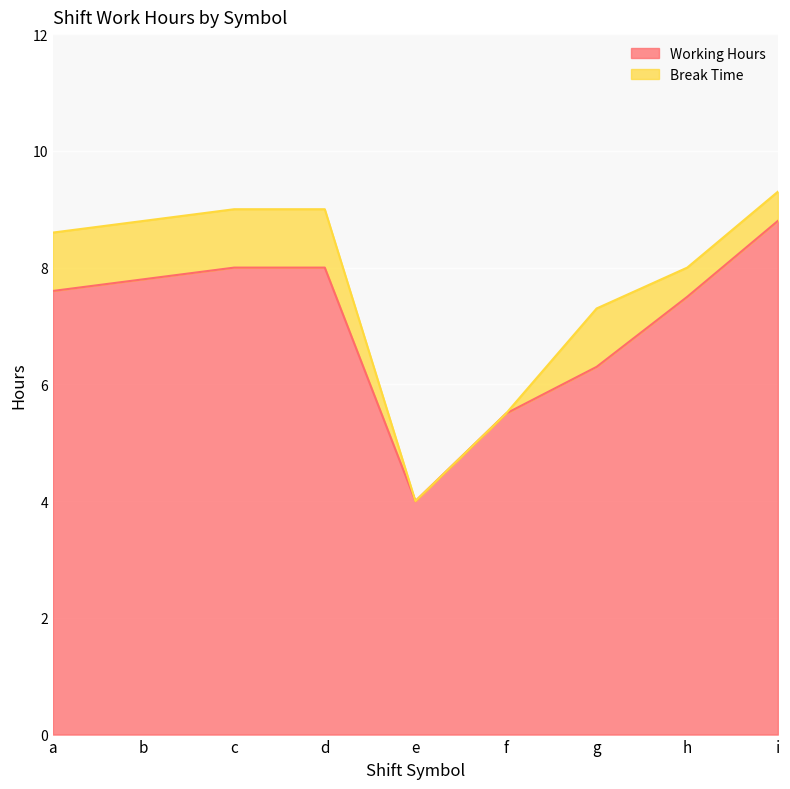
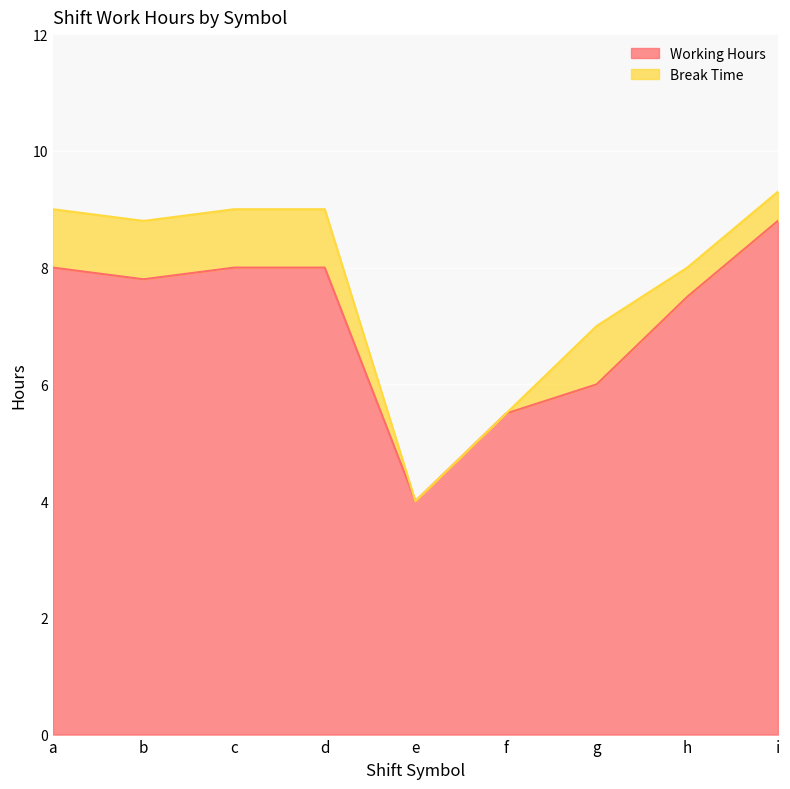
Working Hours, a: 7.6 -> 8.0
Working Hours, g: 6.3 -> 6.0
